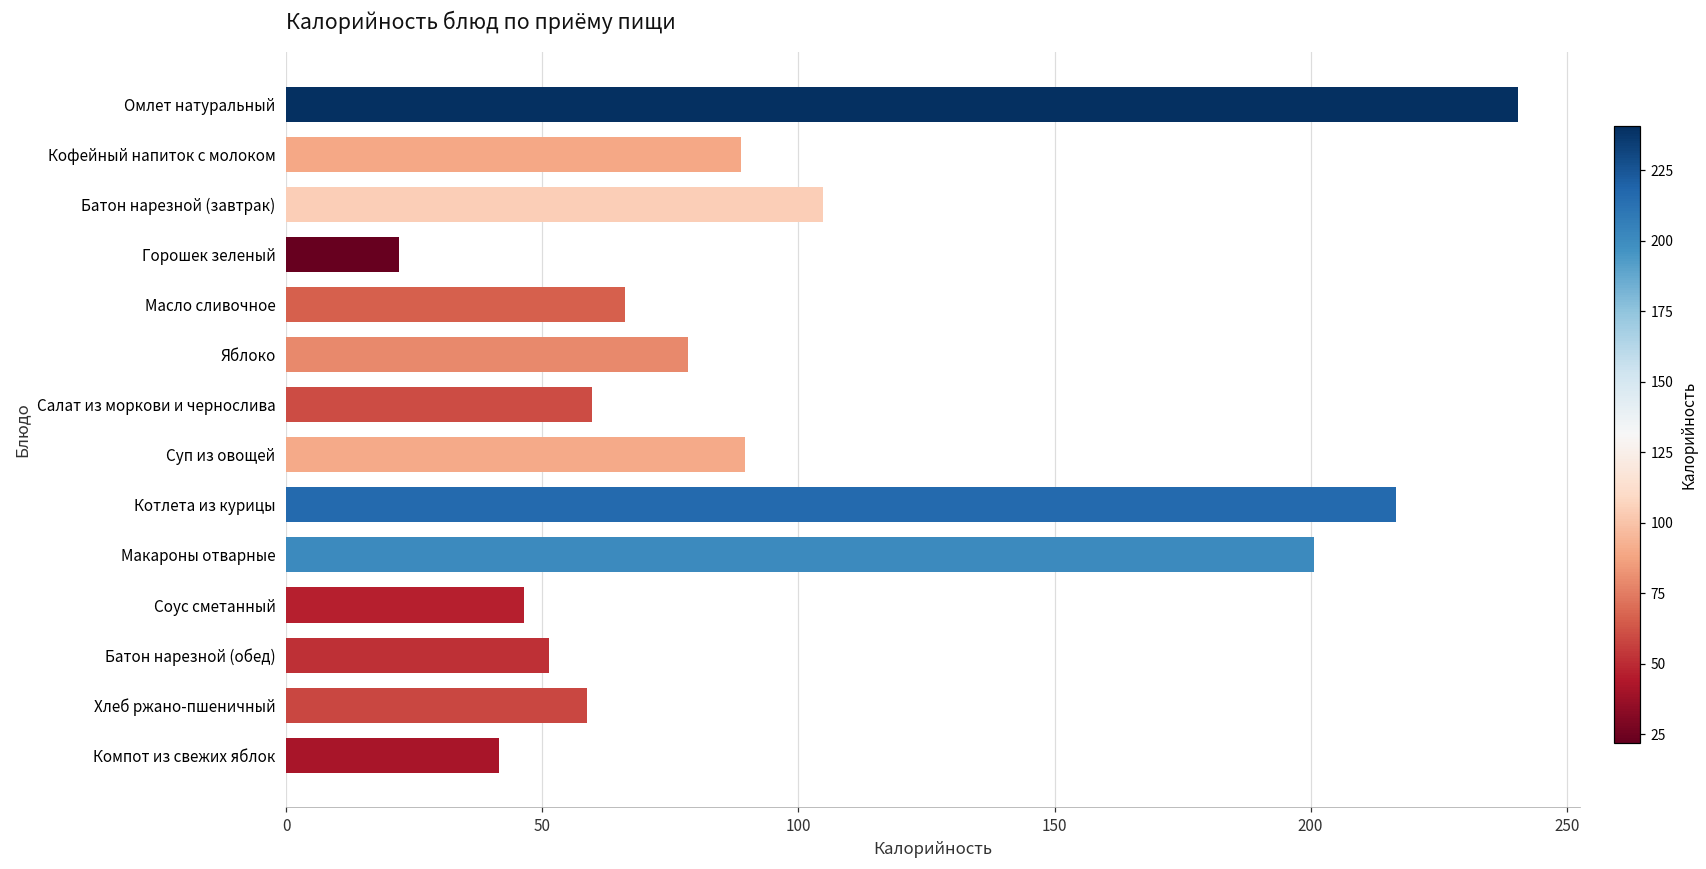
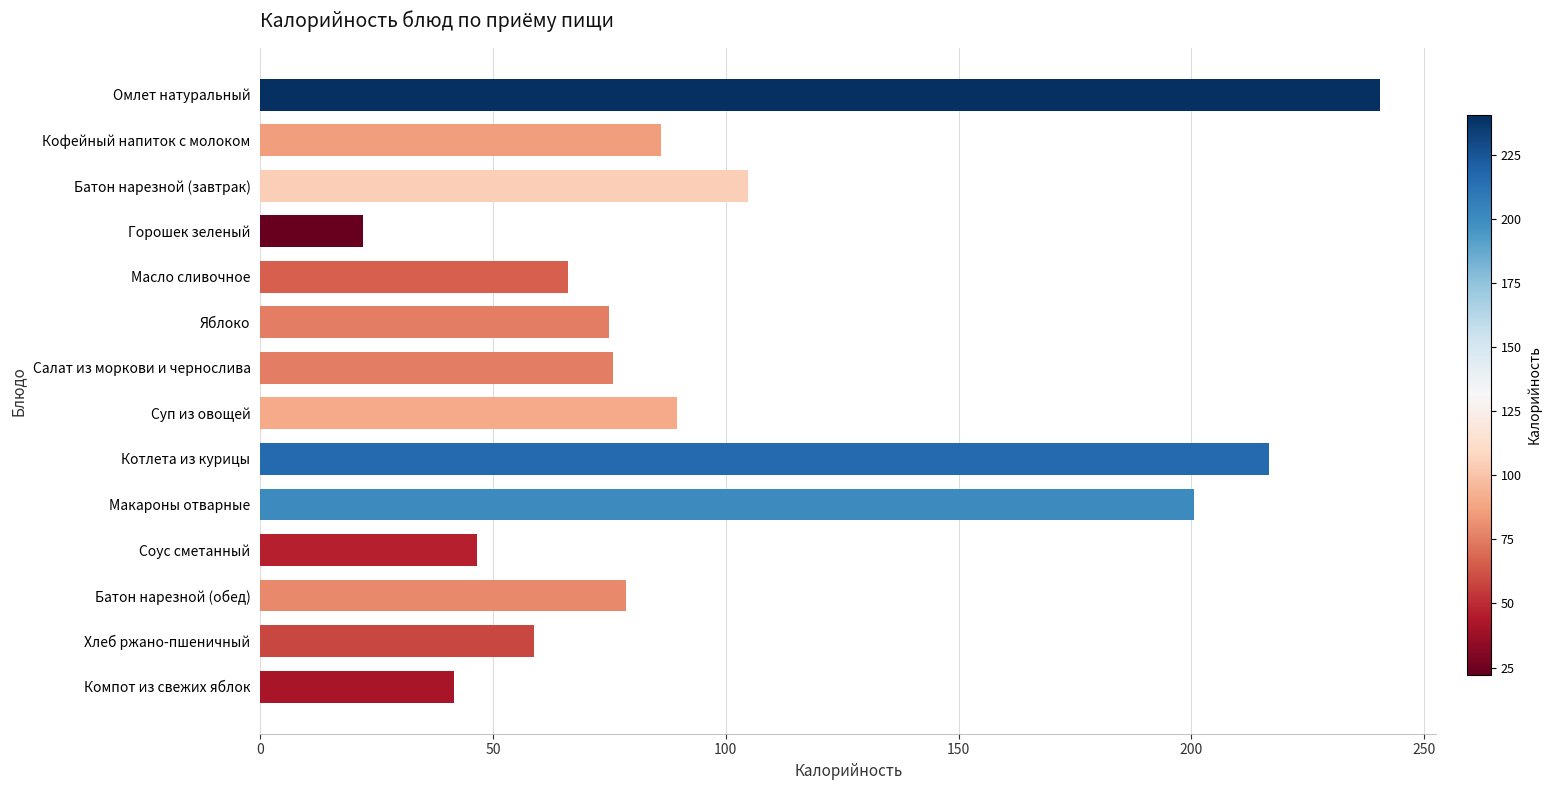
Кофейный напиток с молоком: 89 -> 86
Яблоко: 79 -> 75
Салат из моркови и чернослива: 60 -> 76
Батон нарезной (обед): 51 -> 79
